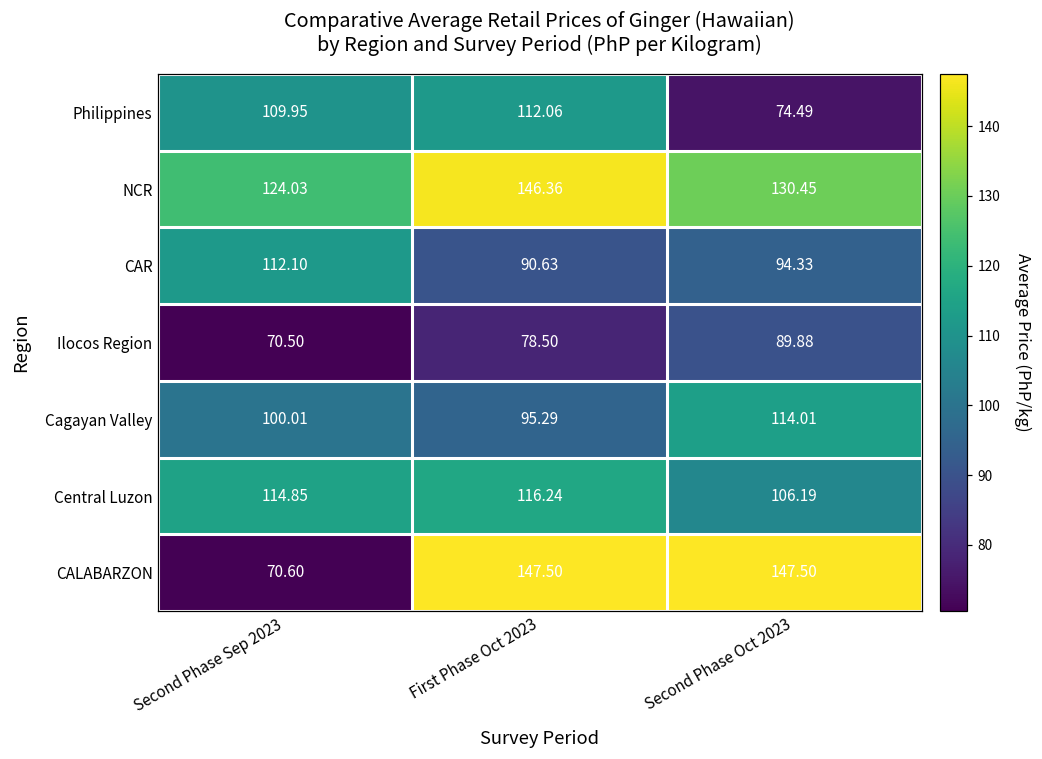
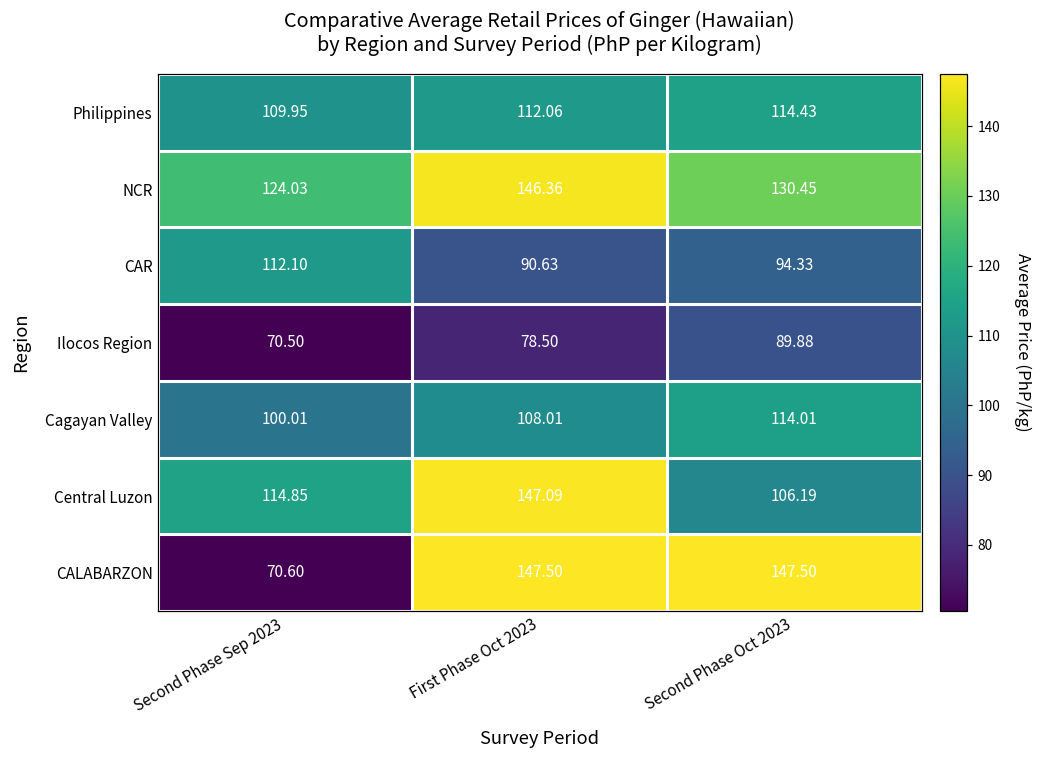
Philippines, Second Phase Oct 2023: 74.49 -> 114.43
Cagayan Valley, First Phase Oct 2023: 95.29 -> 108.01
Central Luzon, First Phase Oct 2023: 116.24 -> 147.09
